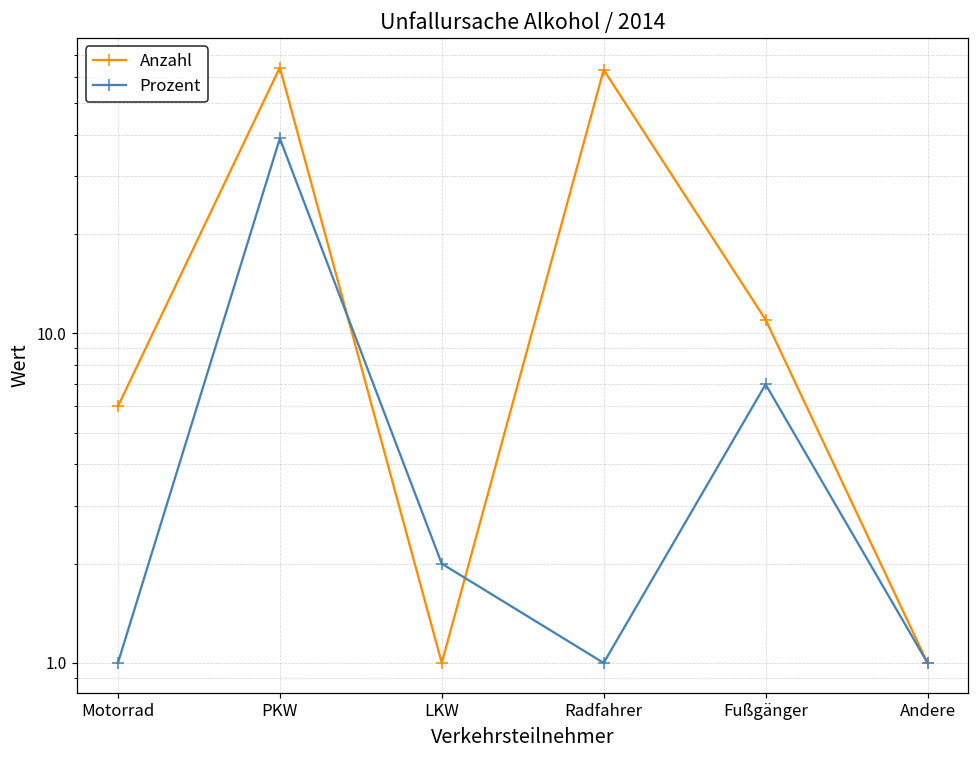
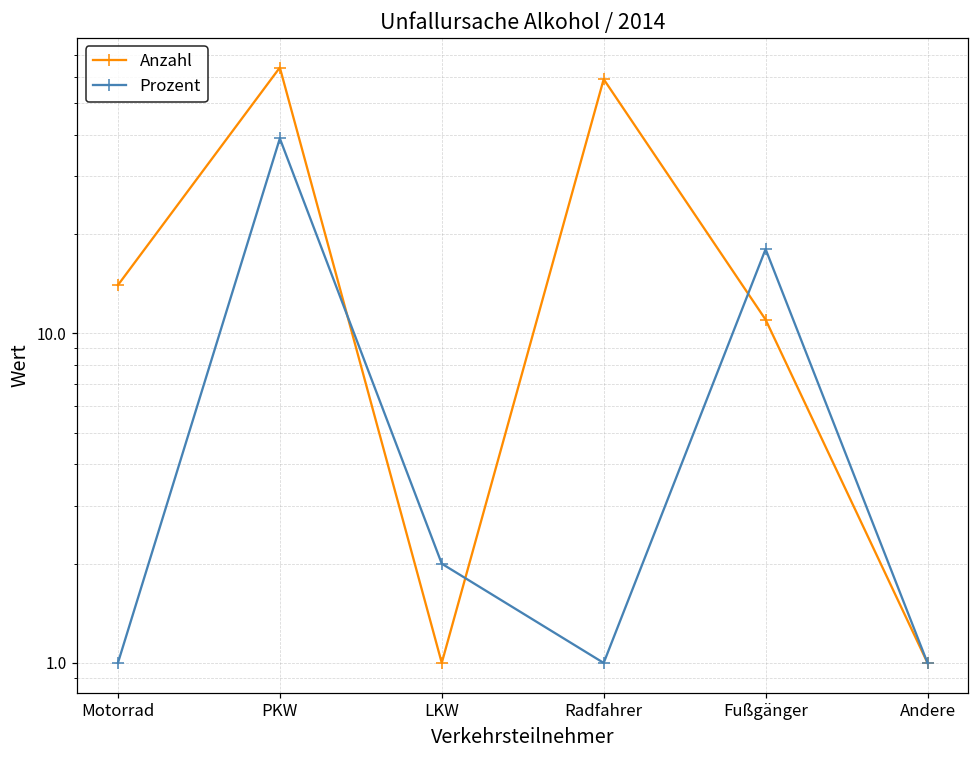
Anzahl, Motorrad: 6 -> 14
Anzahl, Radfahrer: 63 -> 59
Prozent, Fußgänger: 7 -> 18
